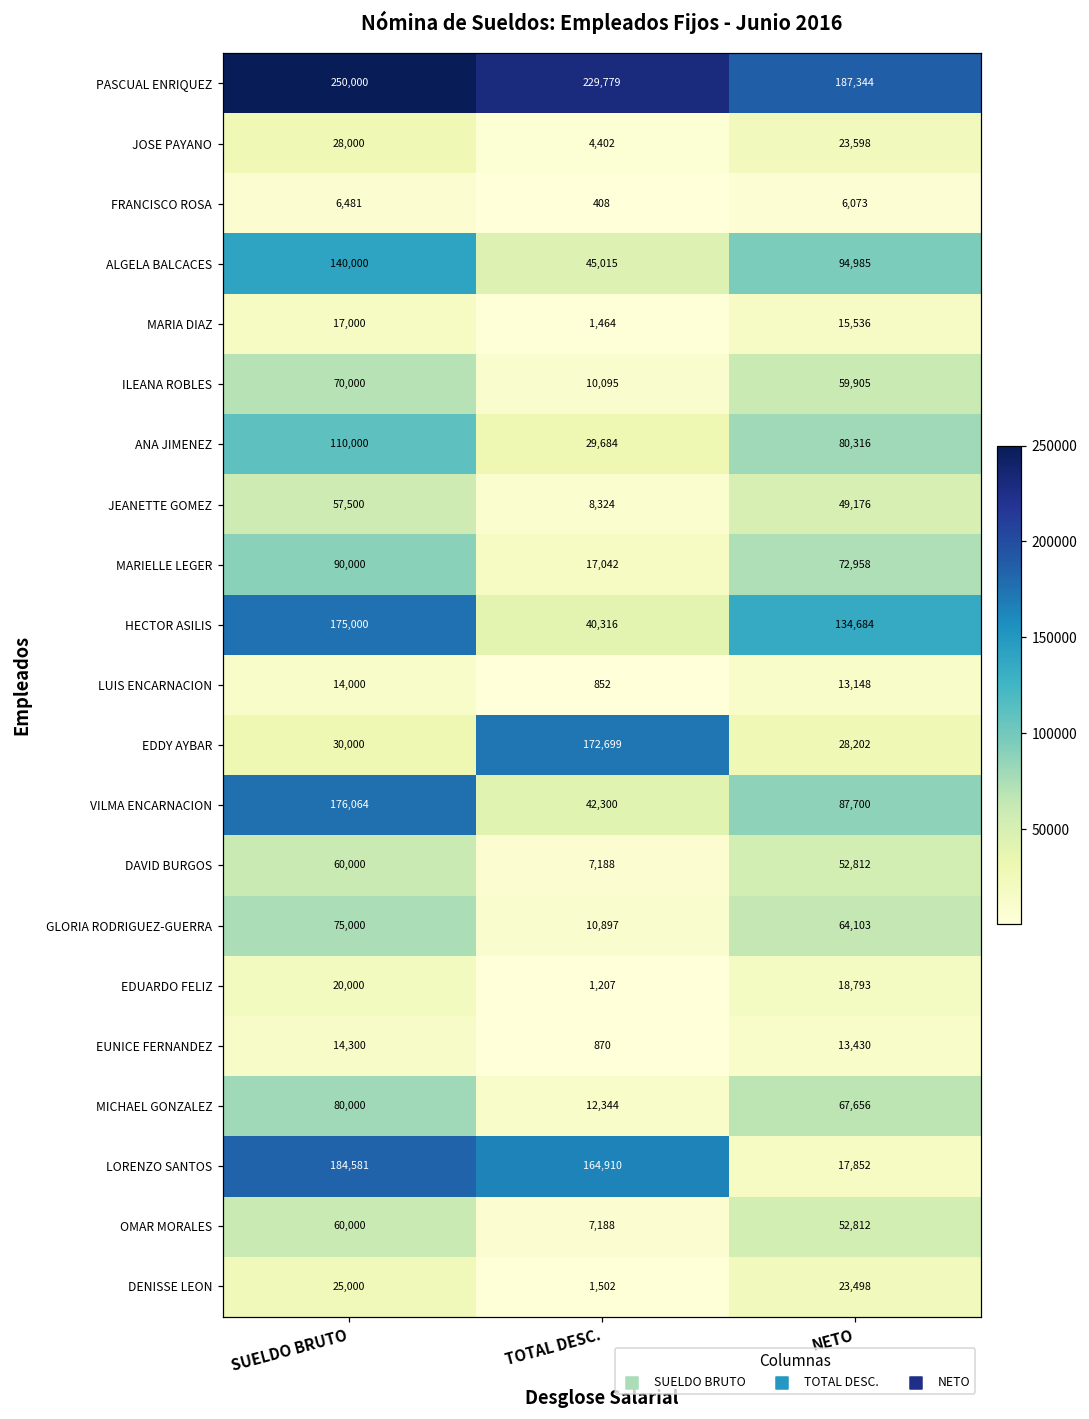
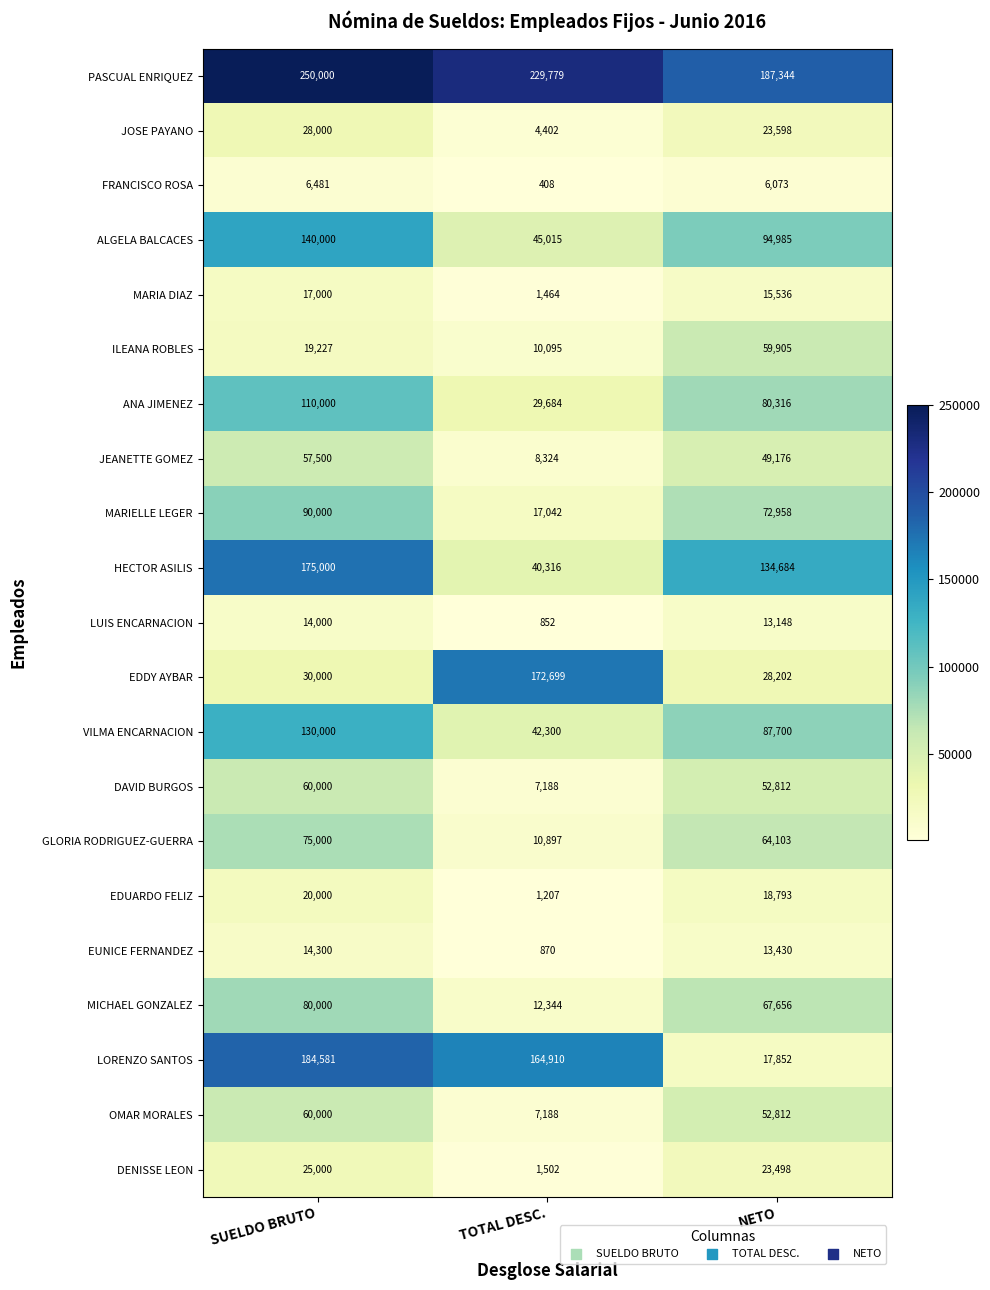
ILEANA ROBLES, SUELDO BRUTO: 70,000 -> 19,227
VILMA ENCARNACION, SUELDO BRUTO: 176,064 -> 130,000
